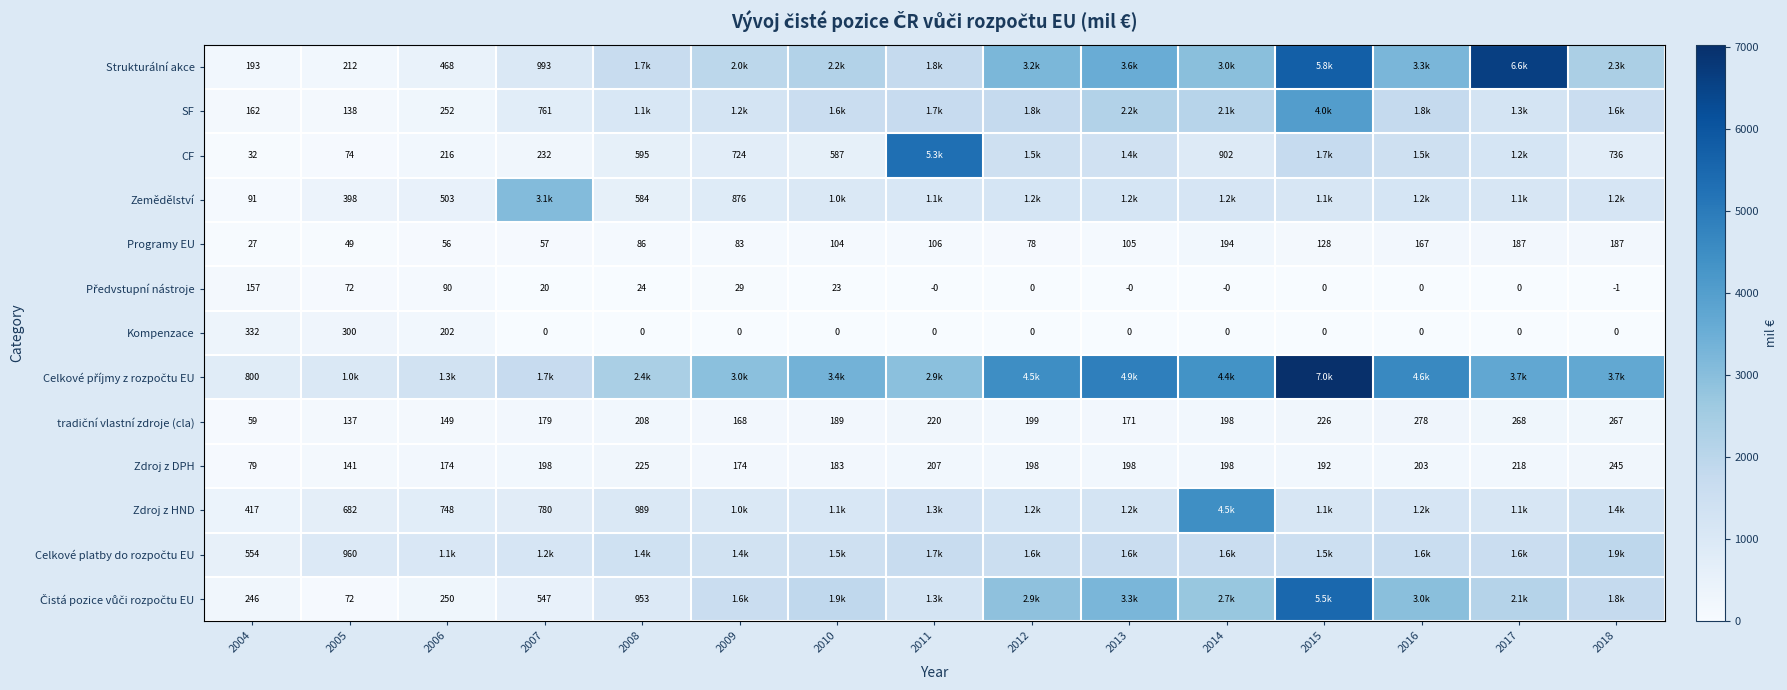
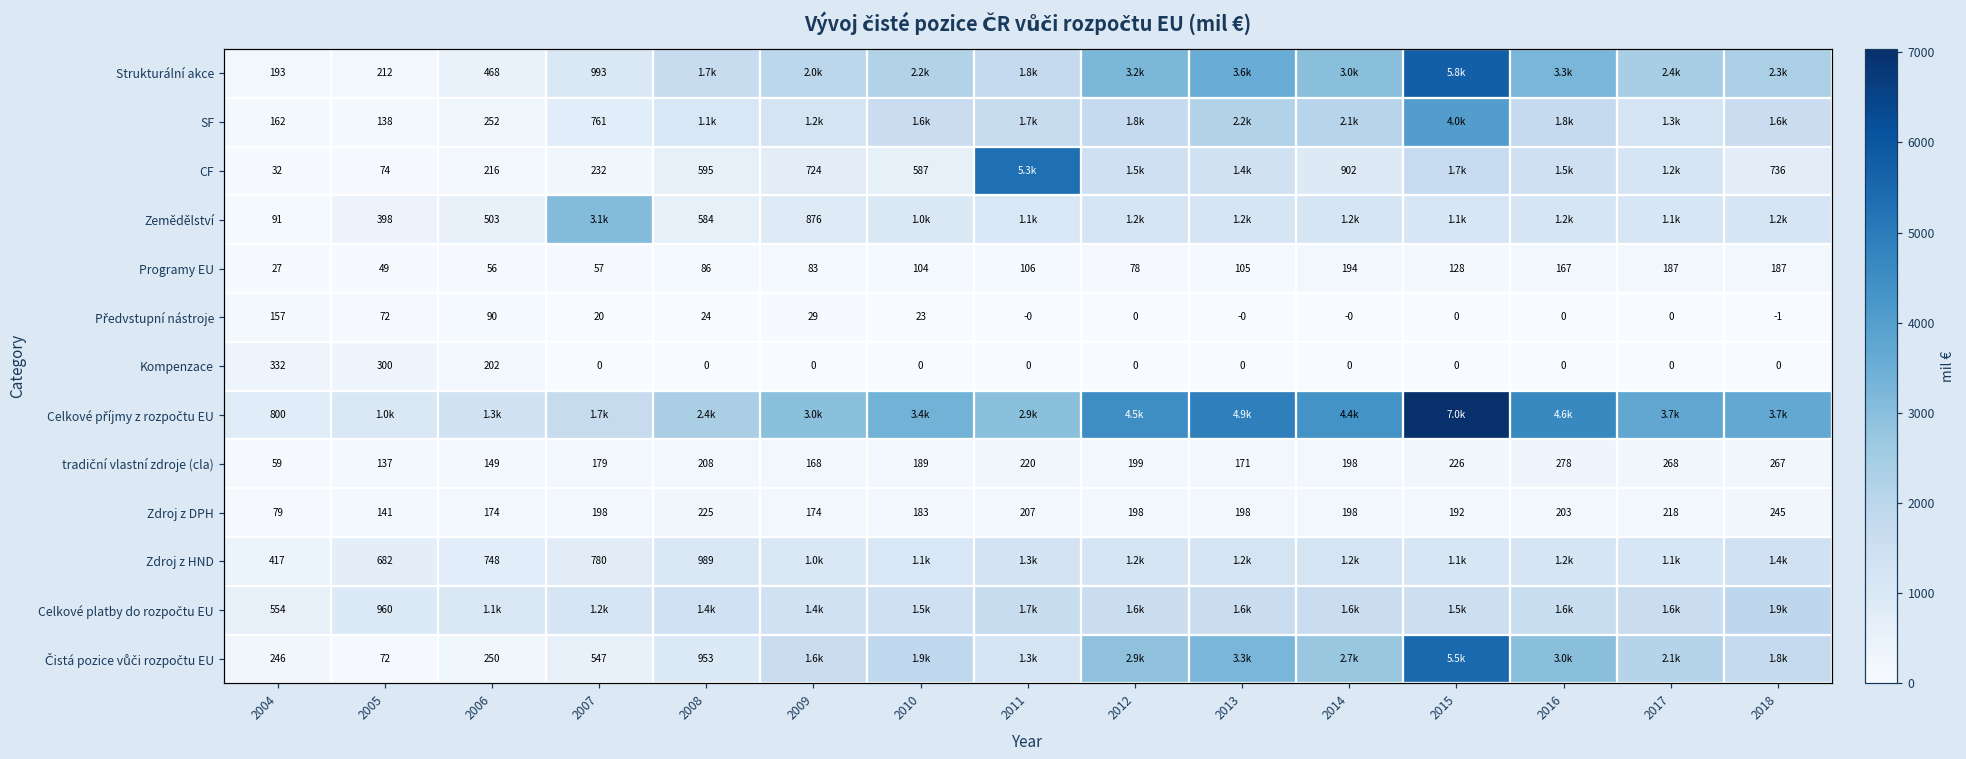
Strukturální akce, 2017: 6.6k -> 2.4k
Zdroj z HND, 2014: 4.5k -> 1.2k
